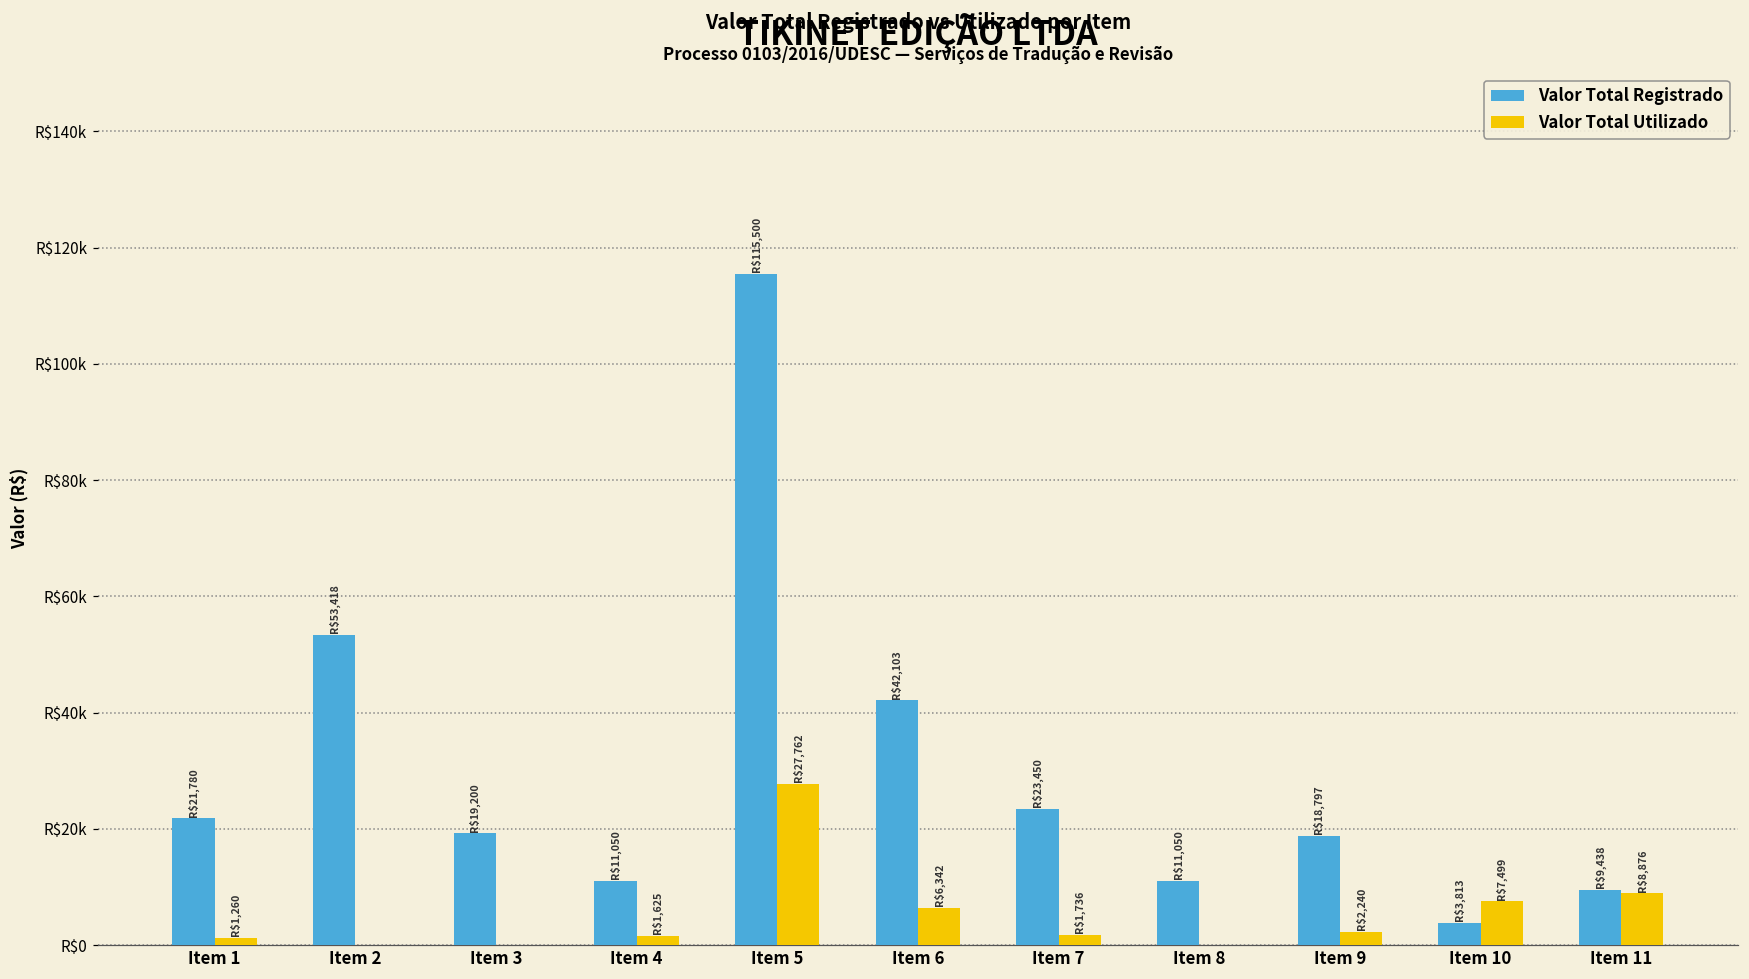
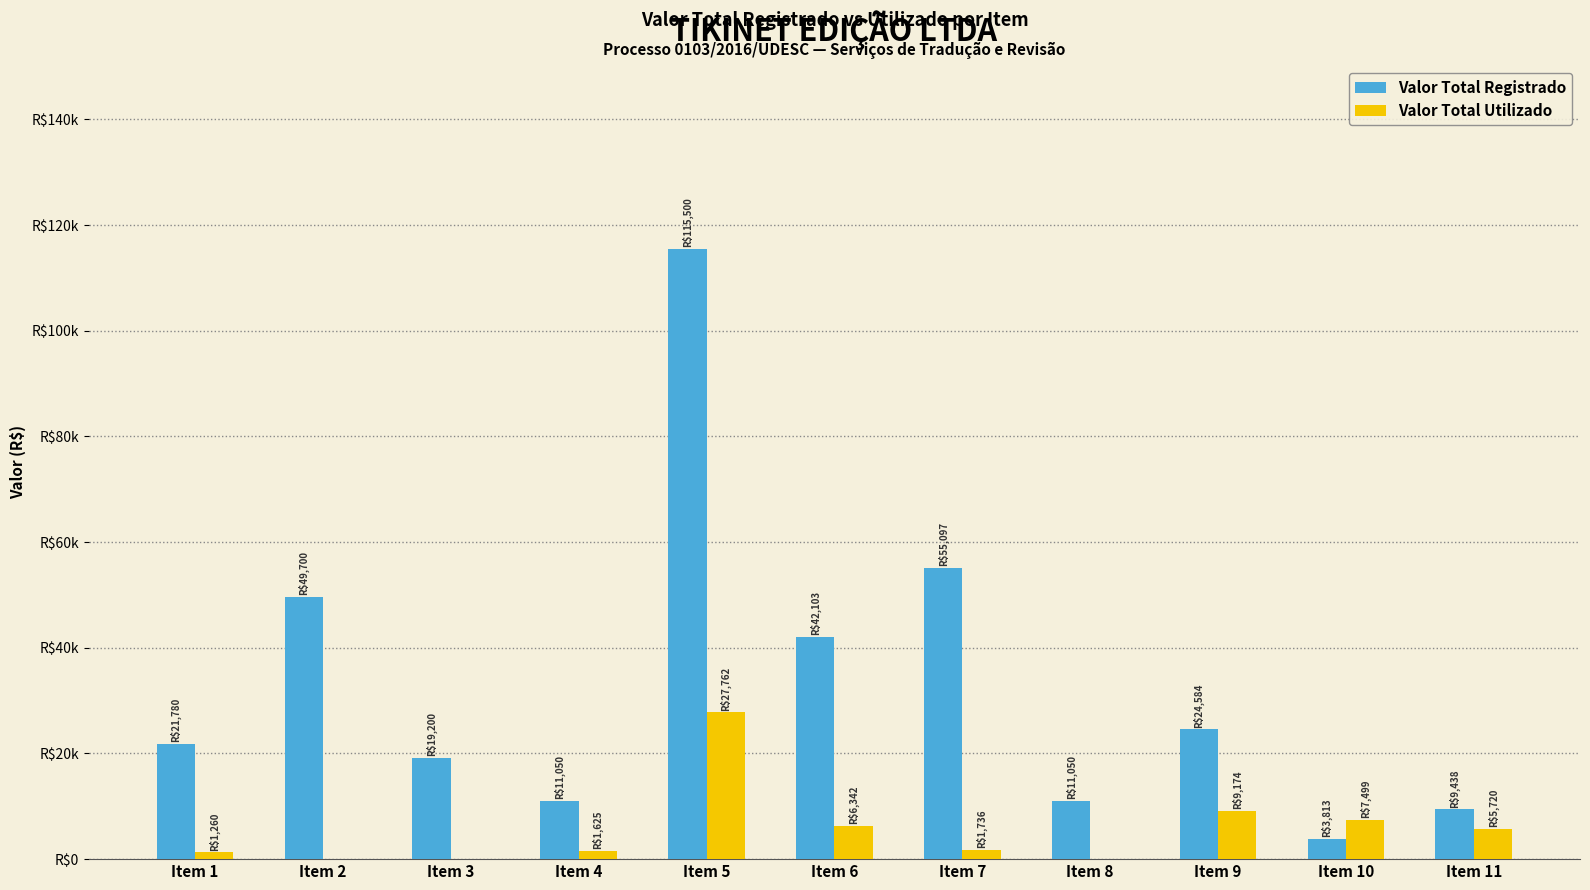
Valor Total Registrado, Item 2: $53,418 -> $49,700
Valor Total Registrado, Item 7: $23,450 -> $55,097
Valor Total Registrado, Item 9: $18,797 -> $24,584
Valor Total Utilizado, Item 9: $2,240 -> $9,174
Valor Total Utilizado, Item 11: $8,876 -> $5,720
